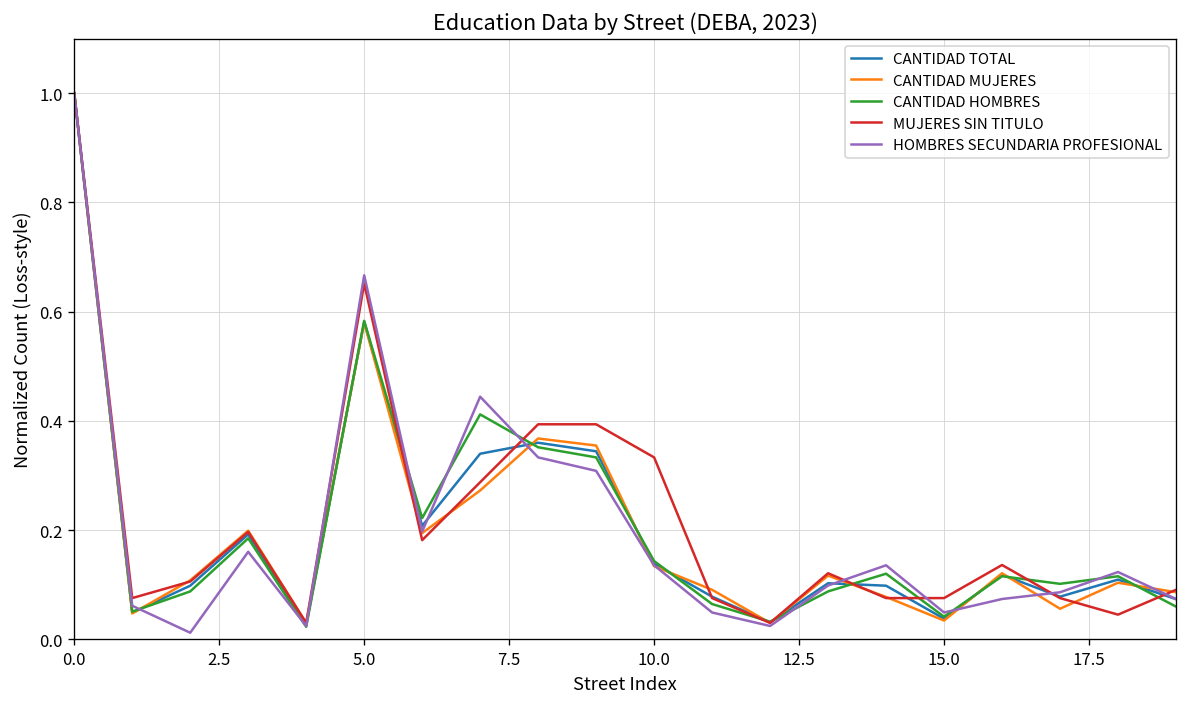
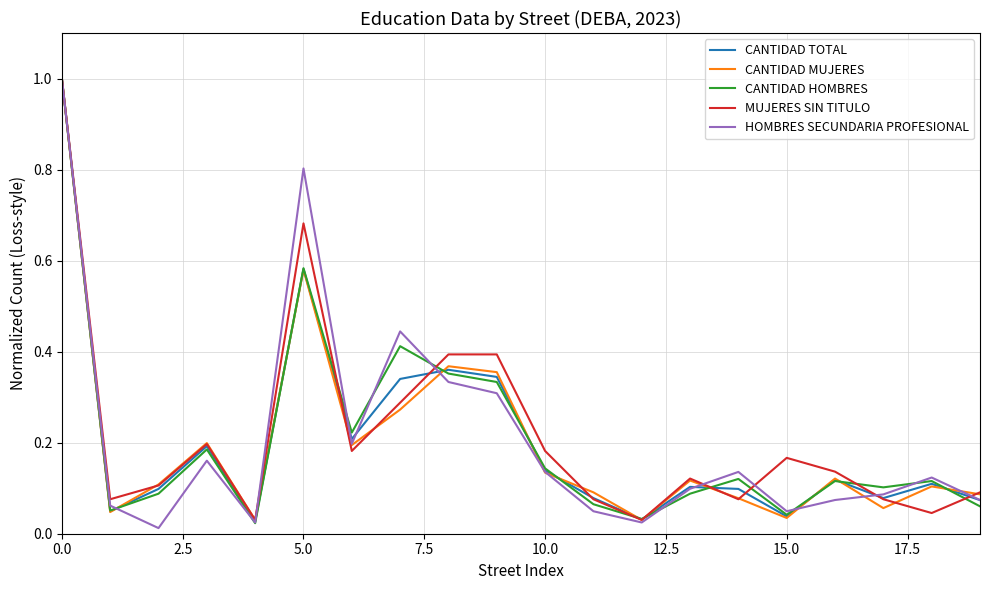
MUJERES SIN TITULO, 5.0: 0.65 -> 0.68
HOMBRES SECUNDARIA PROFESIONAL, 5.0: 0.67 -> 0.80
MUJERES SIN TITULO, 10.0: 0.33 -> 0.18
MUJERES SIN TITULO, 15.0: 0.08 -> 0.17
